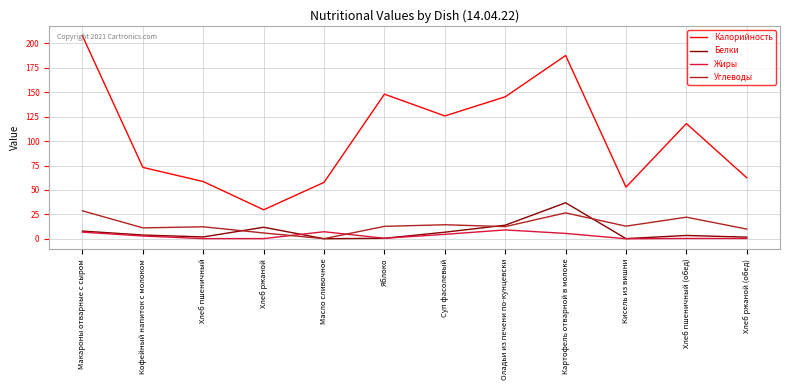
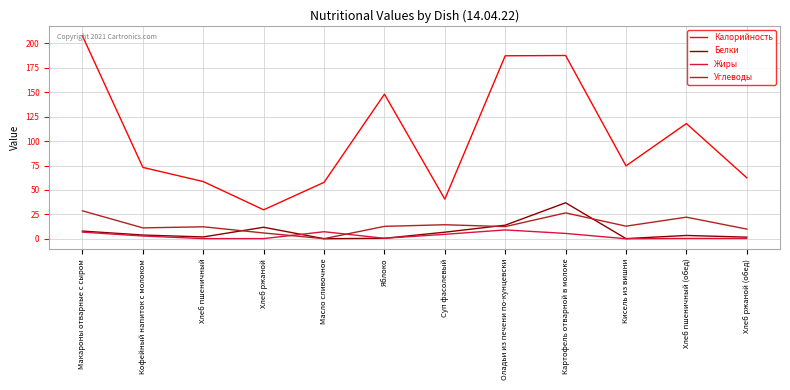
Калорийность, Суп фасолевый: 130 -> 40
Калорийность, Оладьи из печени по-кунцевски: 150 -> 190
Калорийность, Кисель из вишни: 50 -> 70
